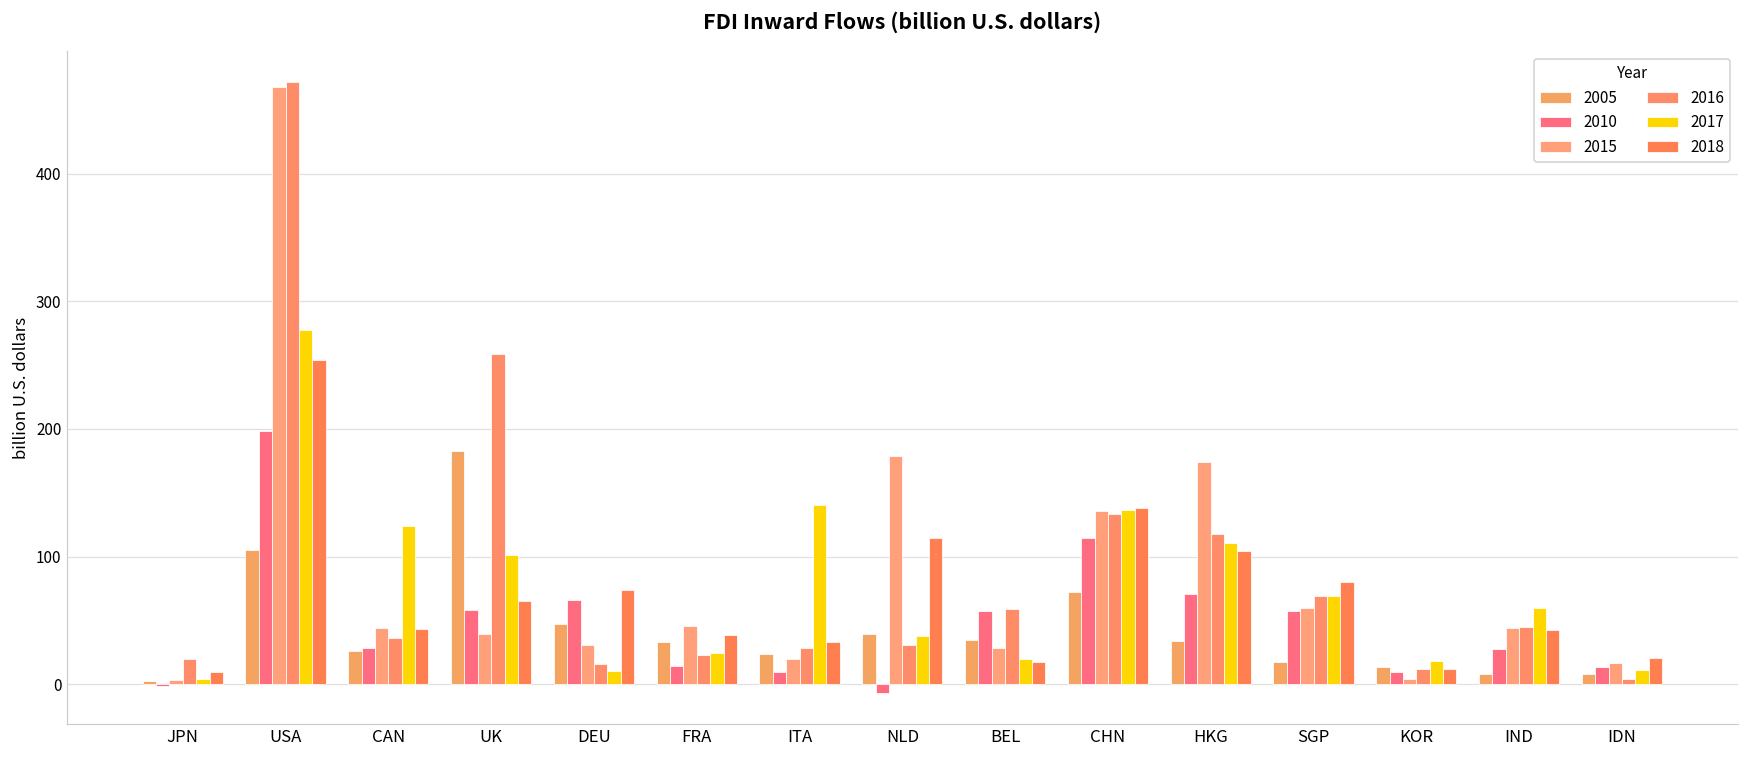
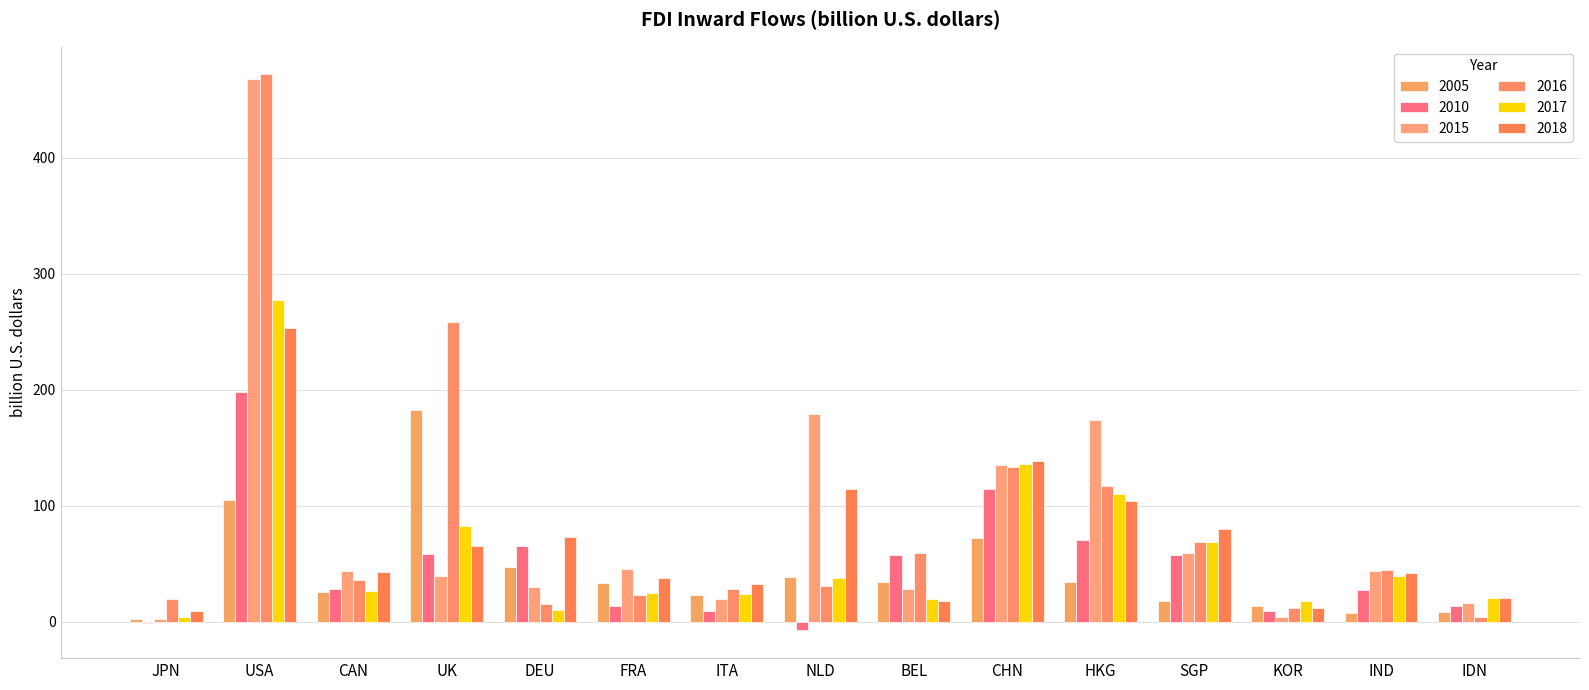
2017, CAN: 124 -> 27
2017, UK: 101 -> 82
2017, ITA: 140 -> 24
2017, IND: 59 -> 40
2017, IDN: 11 -> 21
